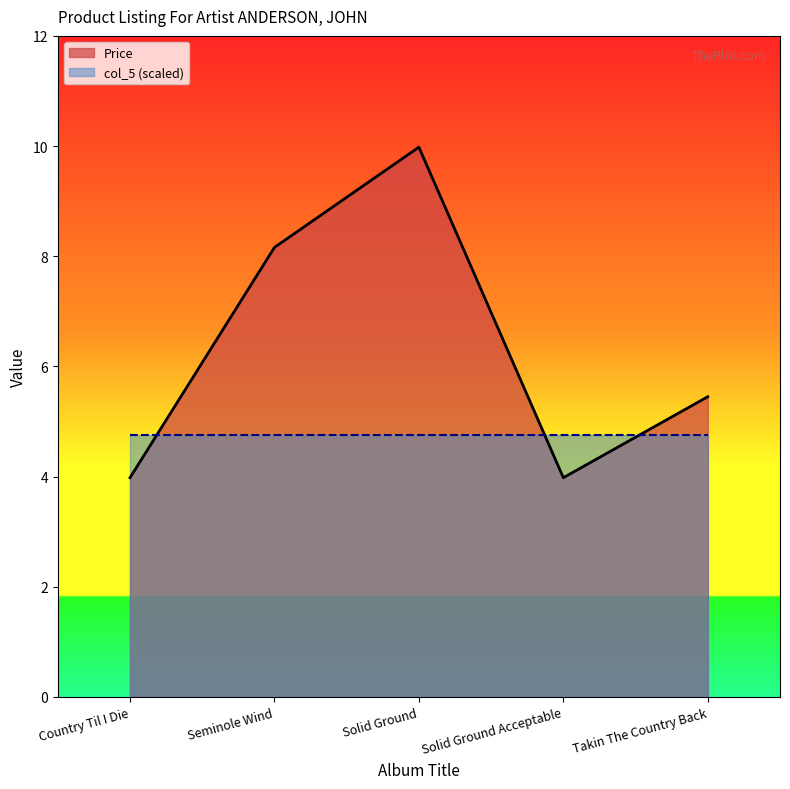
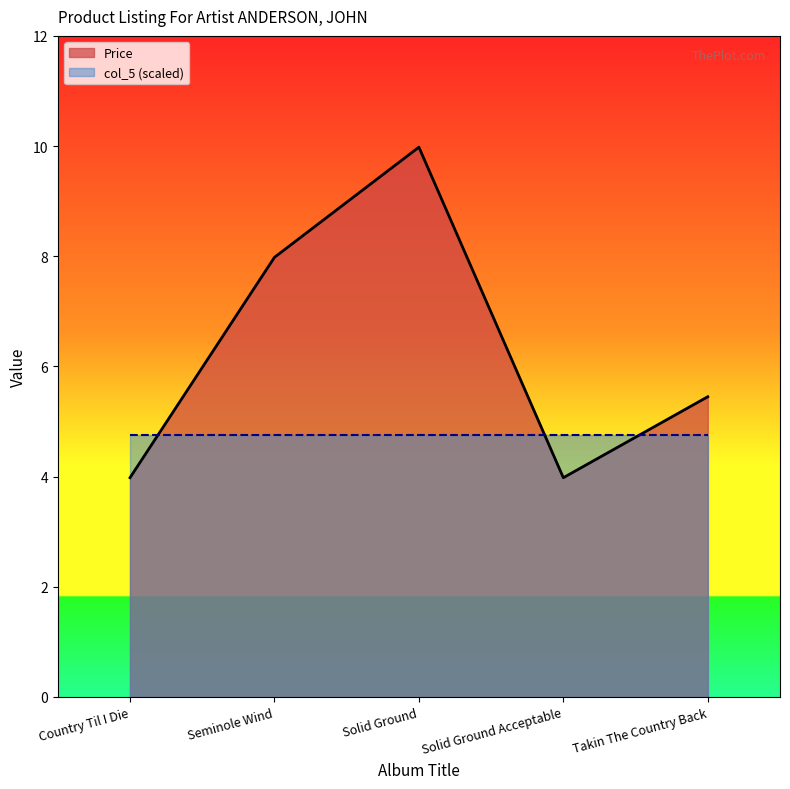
Price, Seminole Wind: 8.2 -> 8.0
